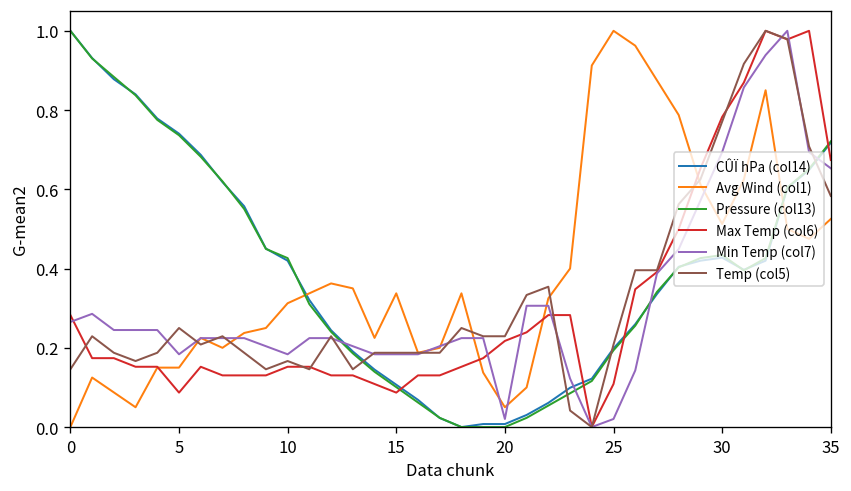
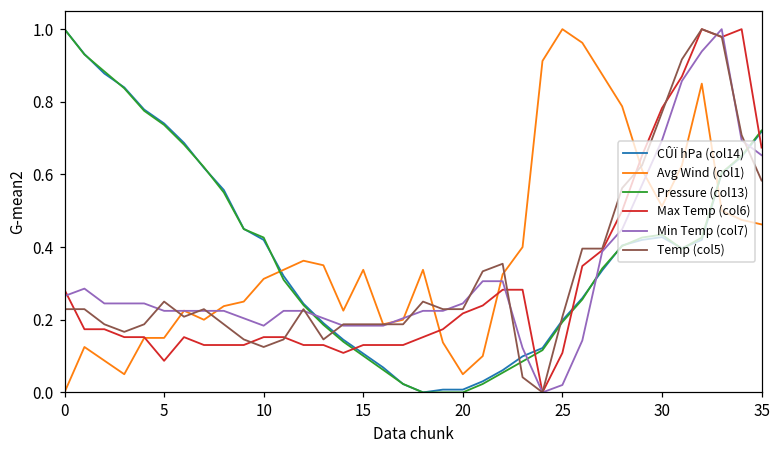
Temp (col5), 0: 0.15 -> 0.23
Min Temp (col7), 5: 0.18 -> 0.22
Temp (col5), 10: 0.17 -> 0.13
Max Temp (col6), 15: 0.09 -> 0.13
Min Temp (col7), 20: 0.02 -> 0.24
Avg Wind (col1), 35: 0.53 -> 0.46
